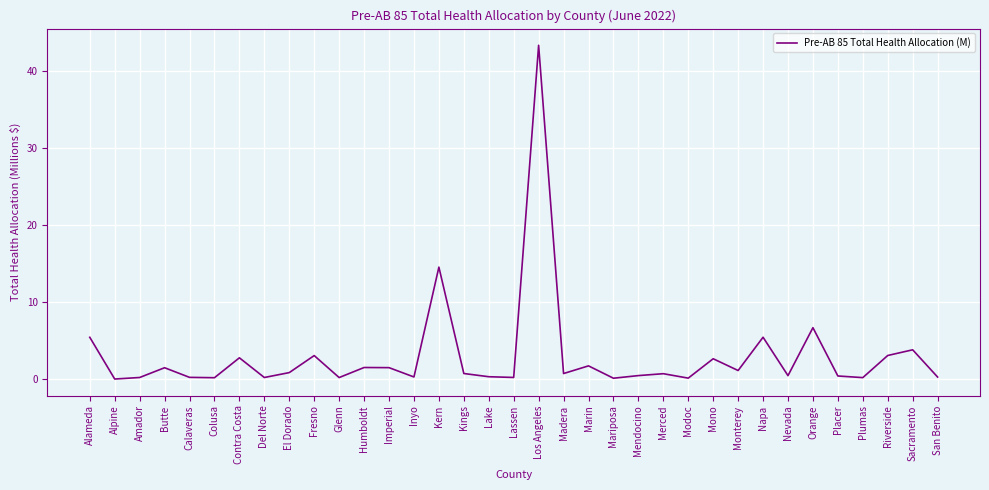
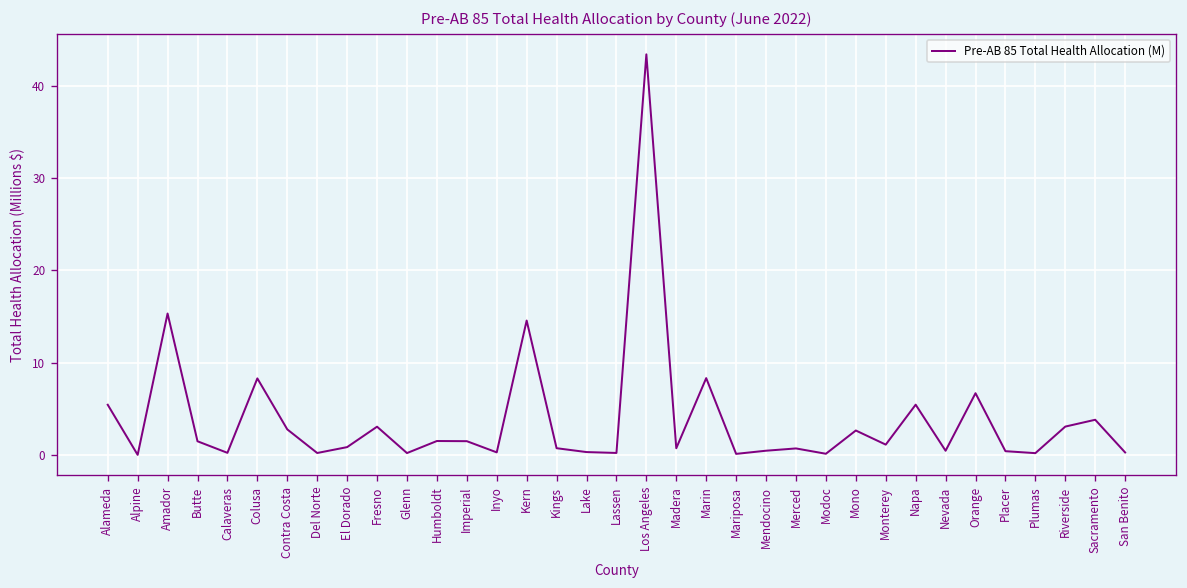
Amador: 0 -> 15
Colusa: 0 -> 8
Marin: 2 -> 8
